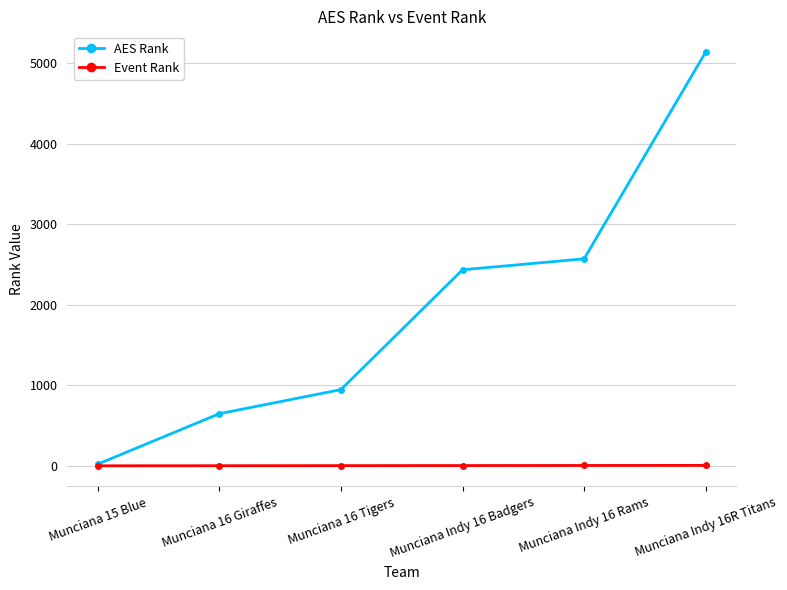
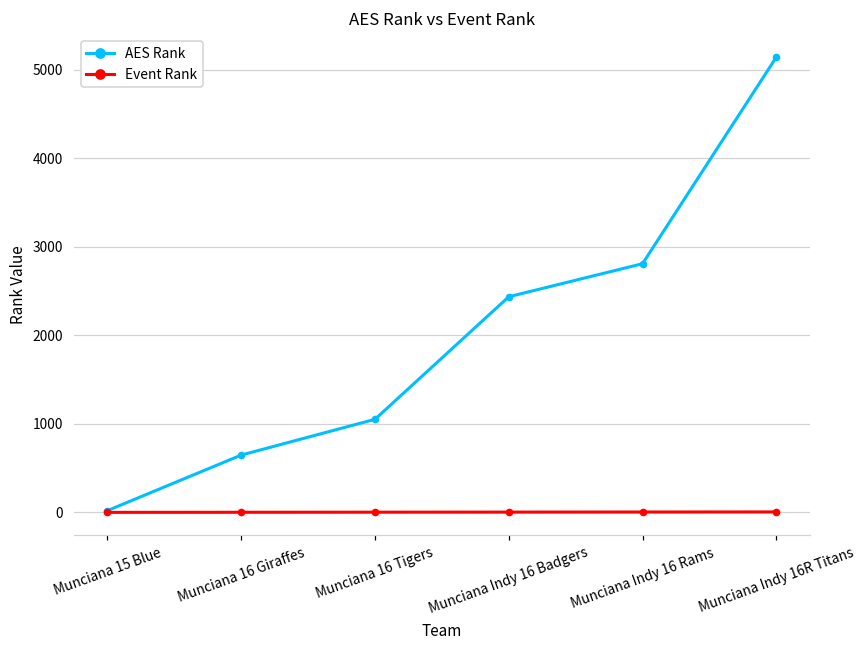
AES Rank, Munciana 16 Tigers: 900 -> 1100
AES Rank, Munciana Indy 16 Rams: 2600 -> 2800
